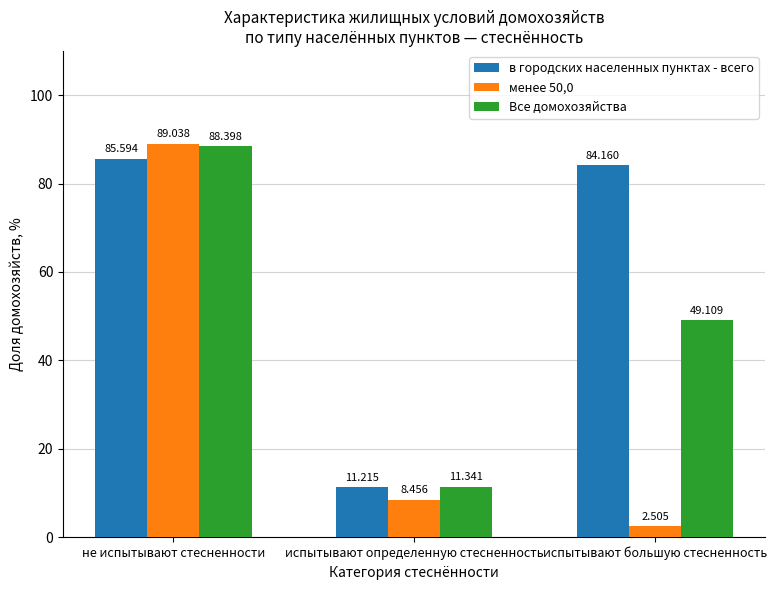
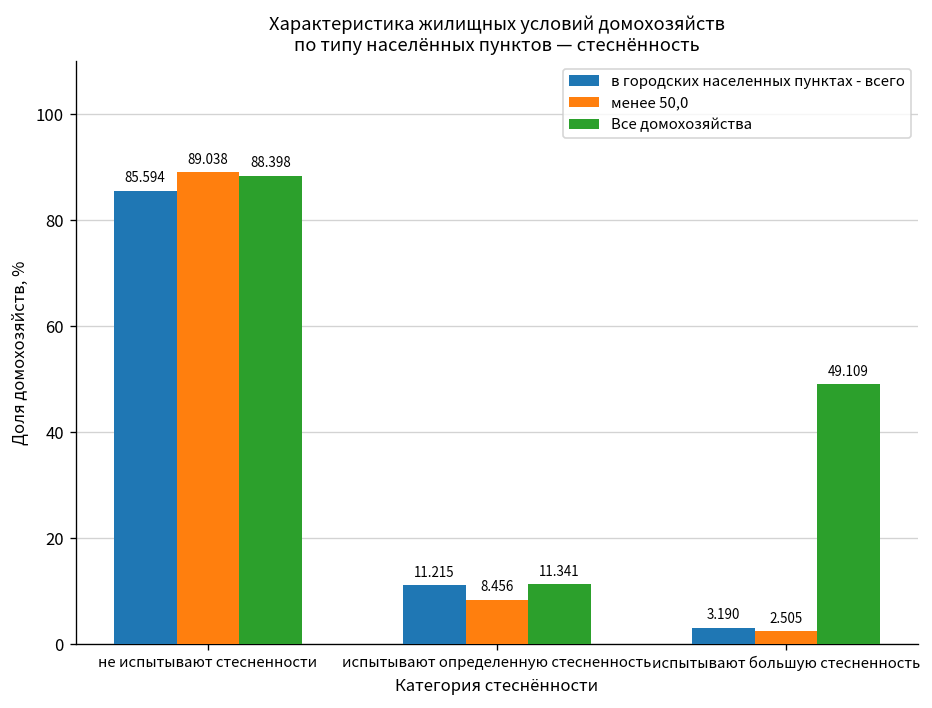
в городских населенных пунктах - всего, испытывают большую стесненность: 84.160 -> 3.190
